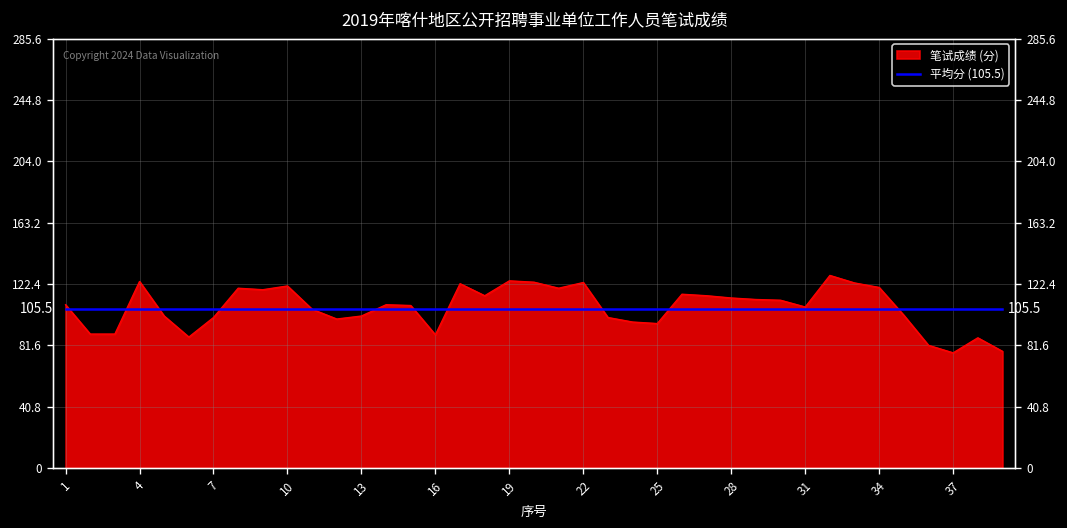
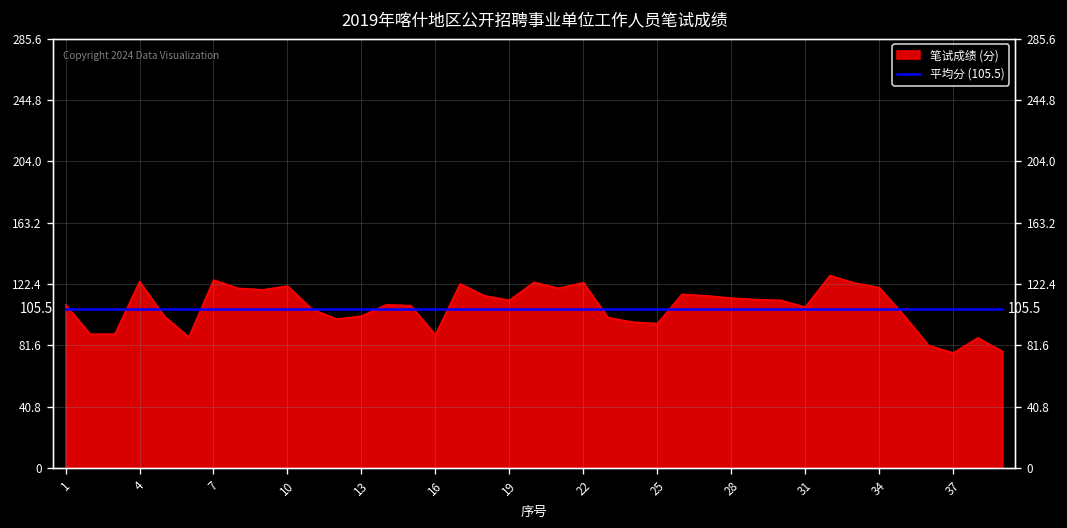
笔试成绩 (分), 7: 100 -> 125
笔试成绩 (分), 19: 124 -> 112
